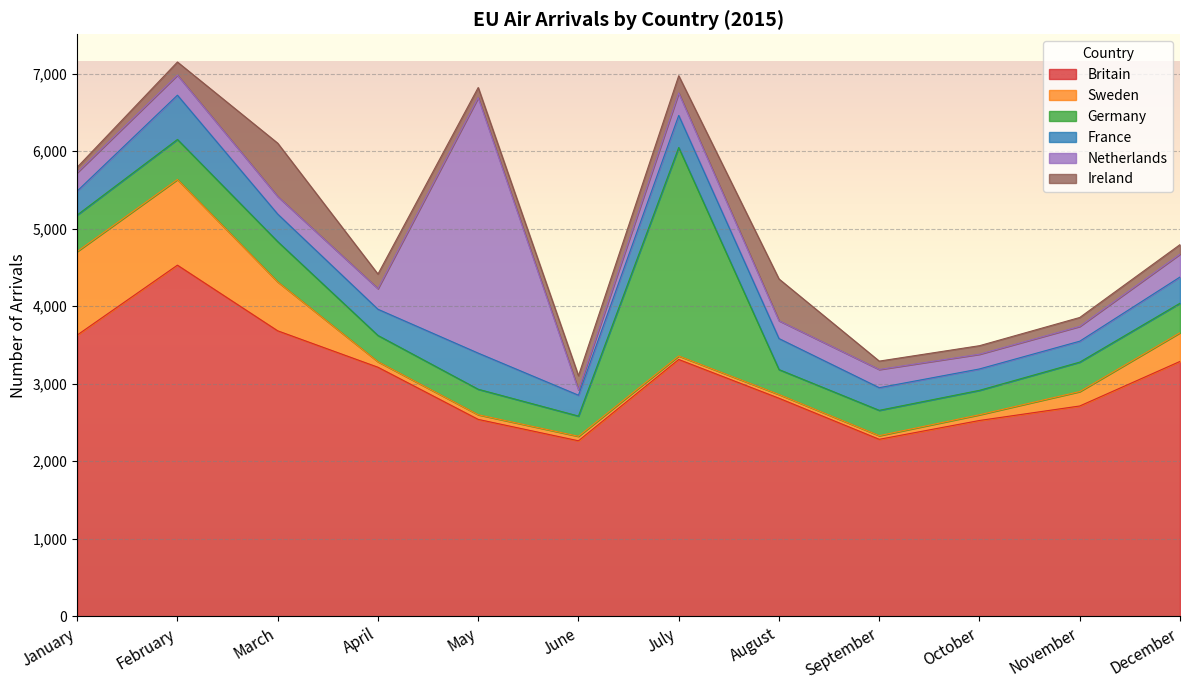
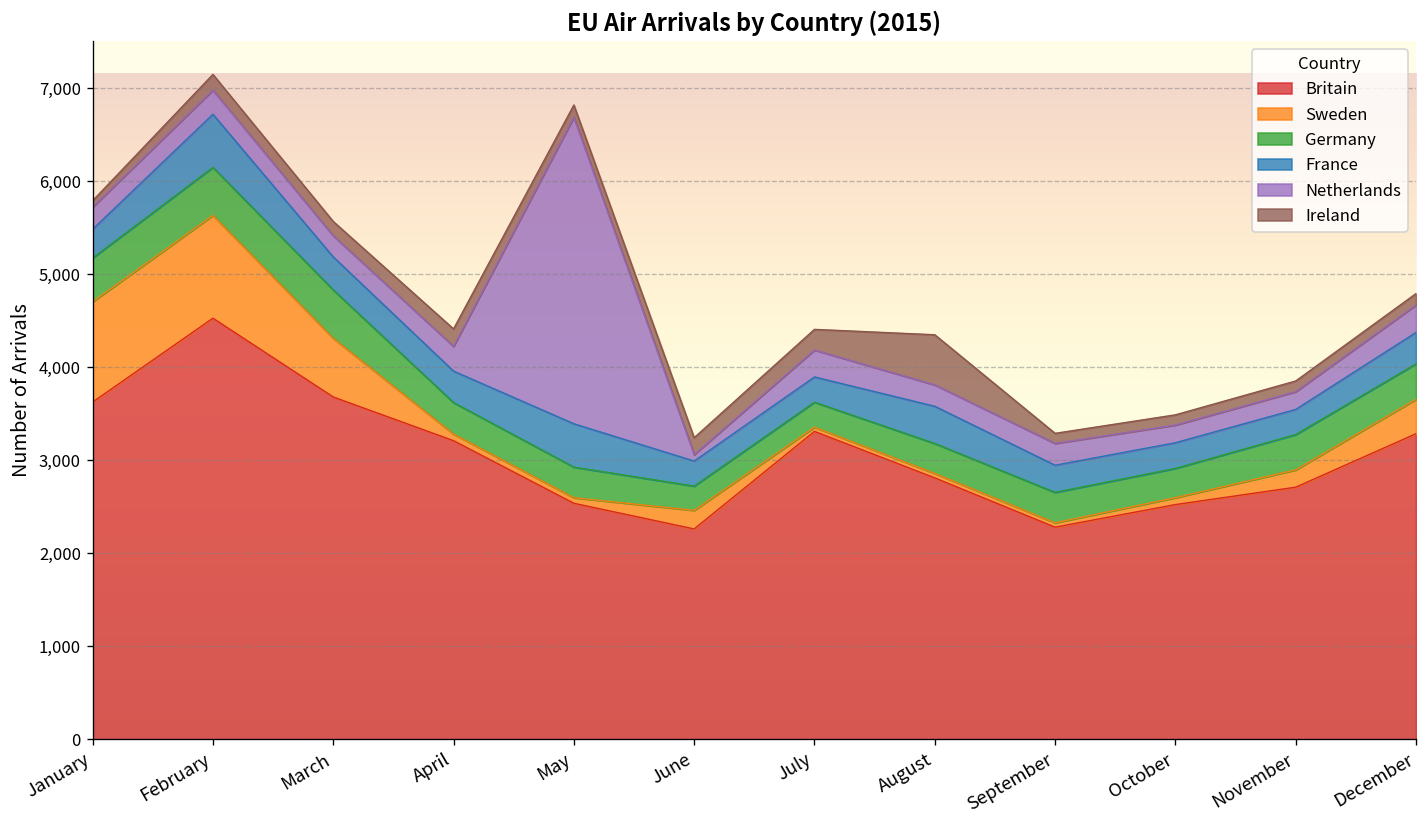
Ireland, March: 700 -> 200
Sweden, June: 100 -> 200
Germany, July: 2,700 -> 300
France, July: 400 -> 300
